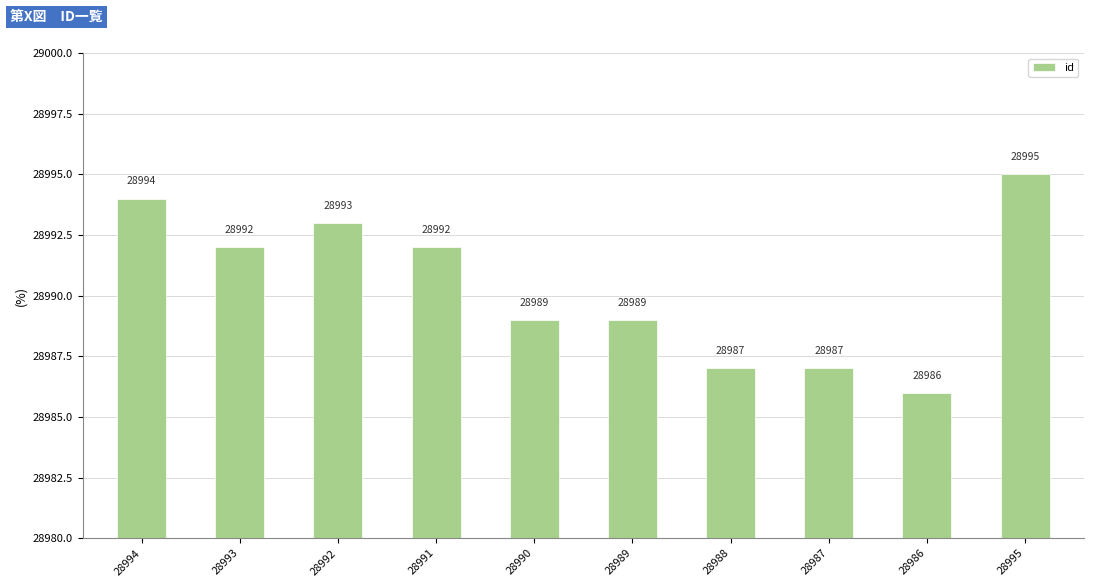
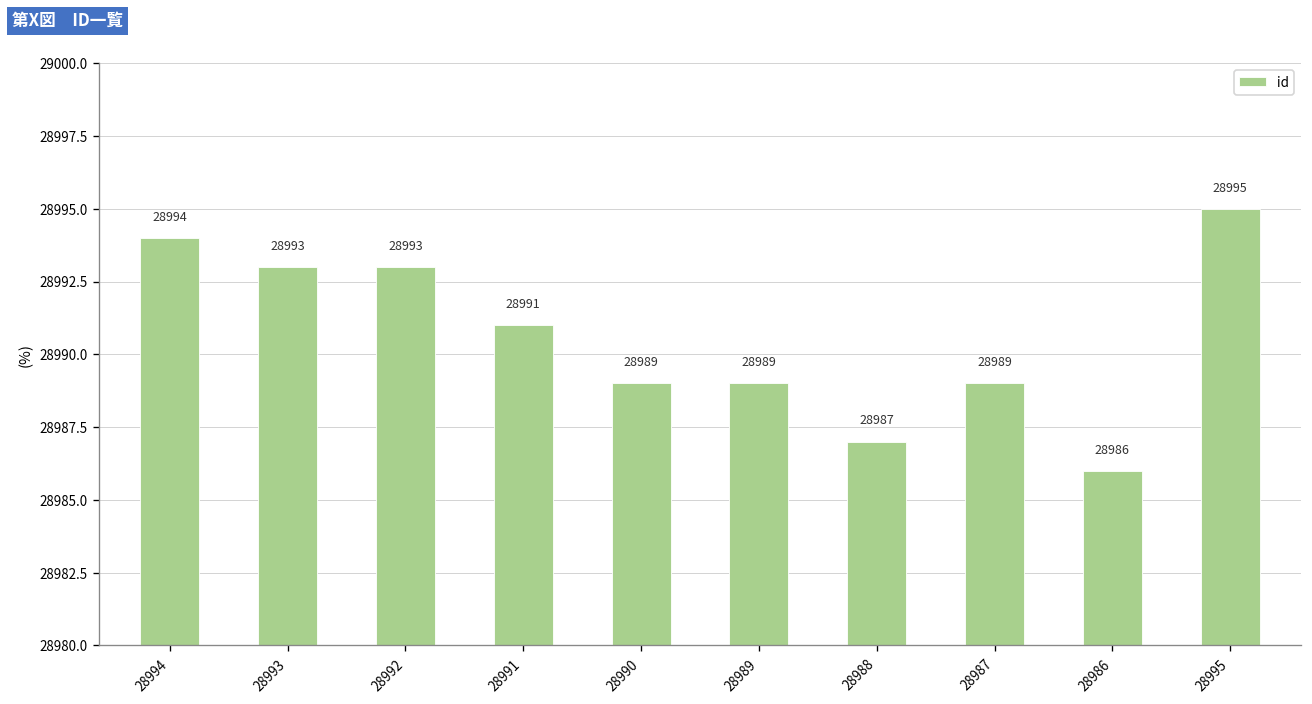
28993: 28992 -> 28993
28991: 28992 -> 28991
28987: 28987 -> 28989
